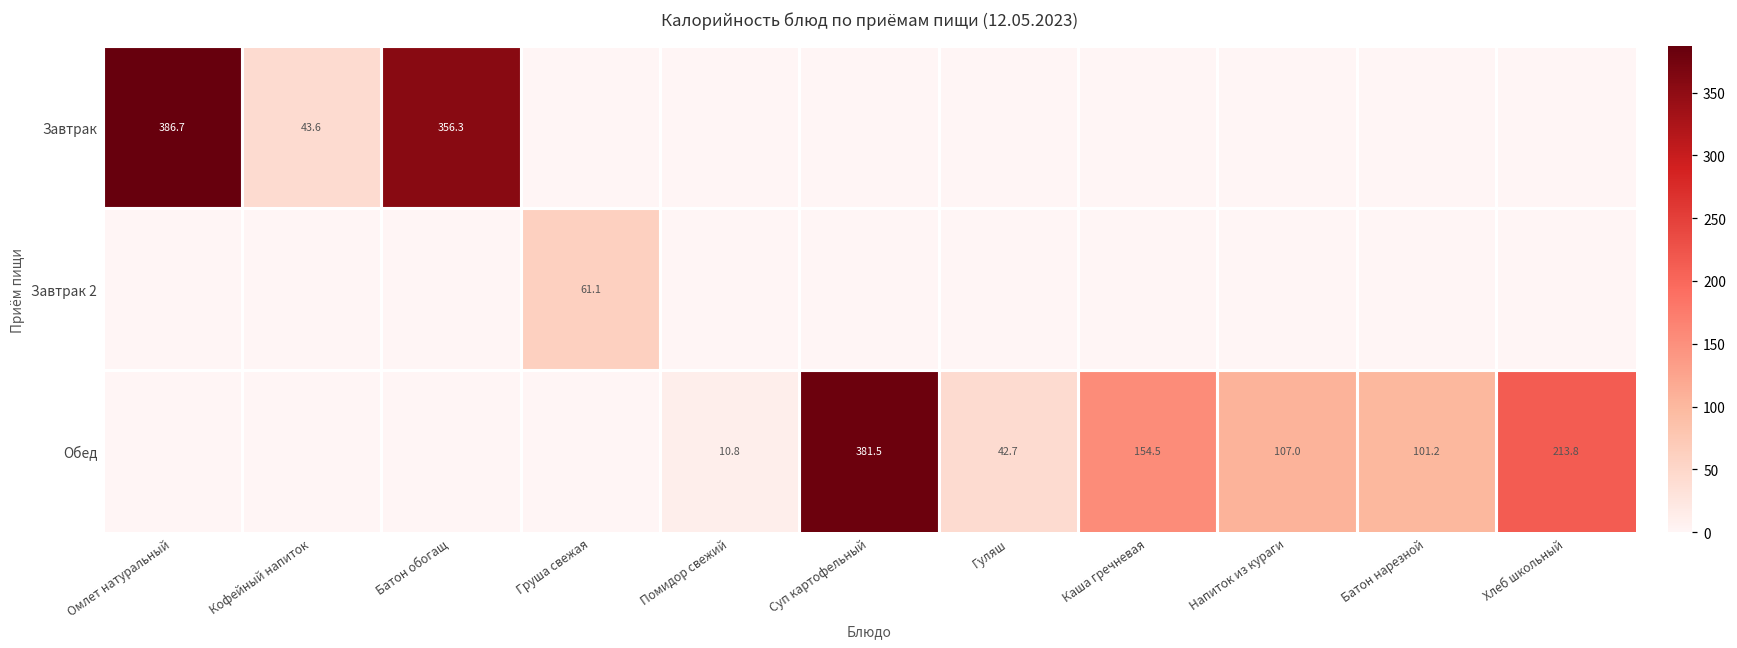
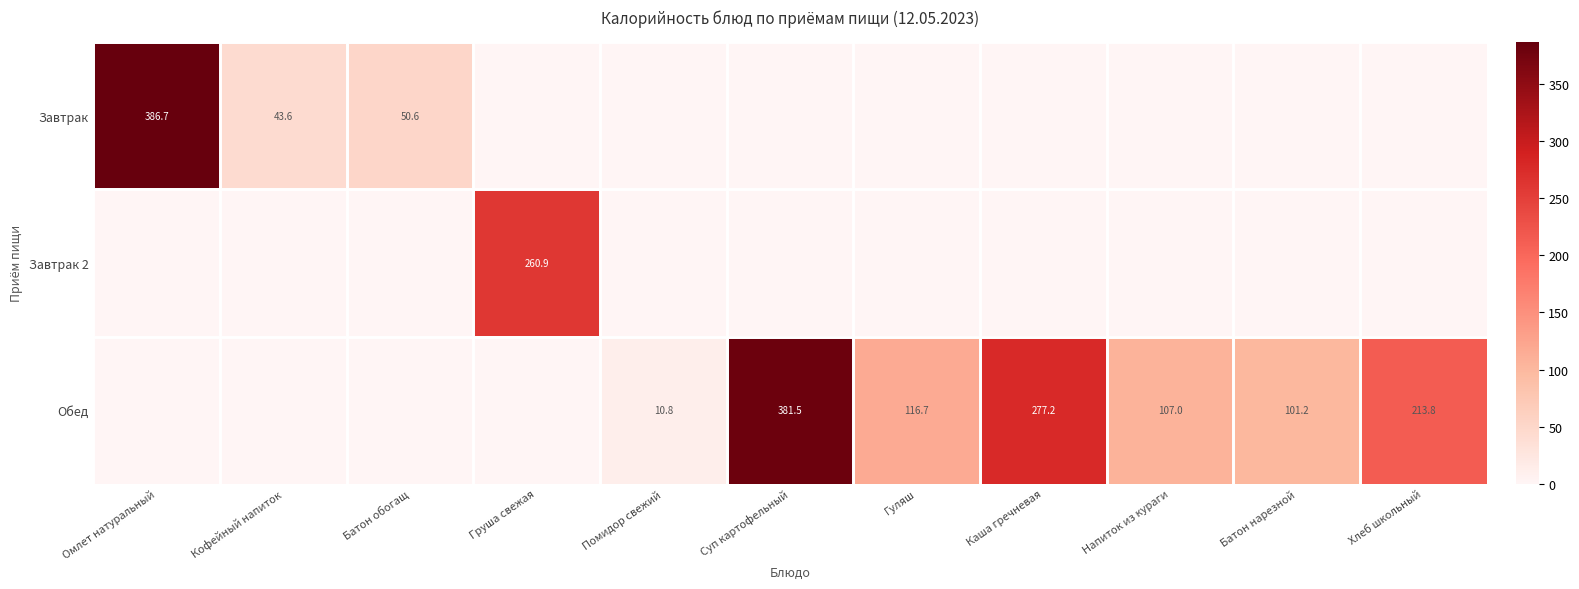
Завтрак, Батон обогащ: 356.3 -> 50.6
Завтрак 2, Груша свежая: 61.1 -> 260.9
Обед, Гуляш: 42.7 -> 116.7
Обед, Каша гречневая: 154.5 -> 277.2
